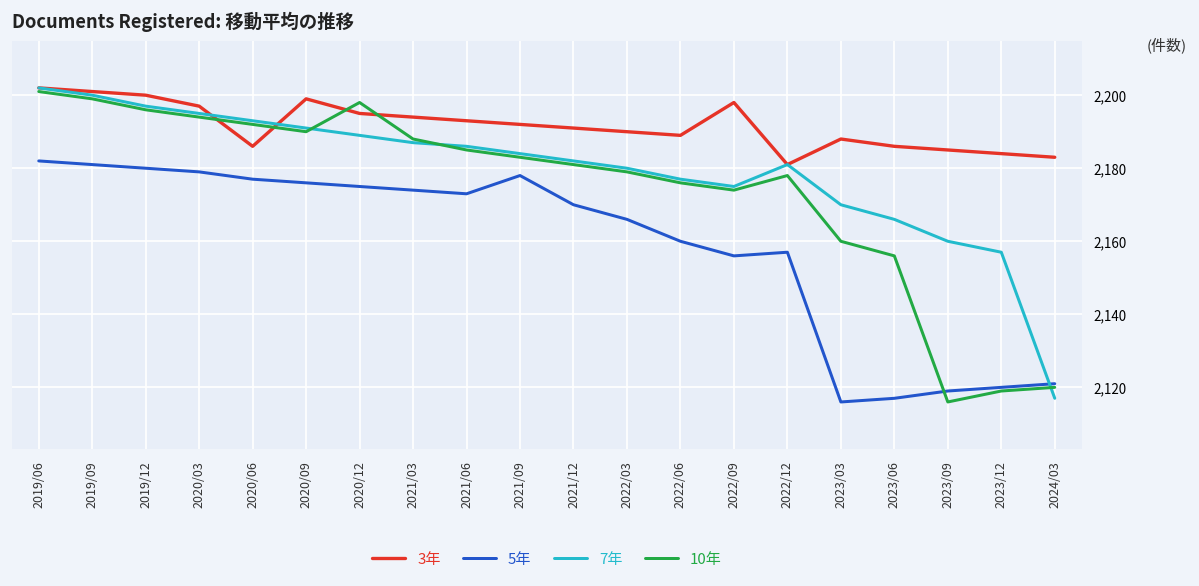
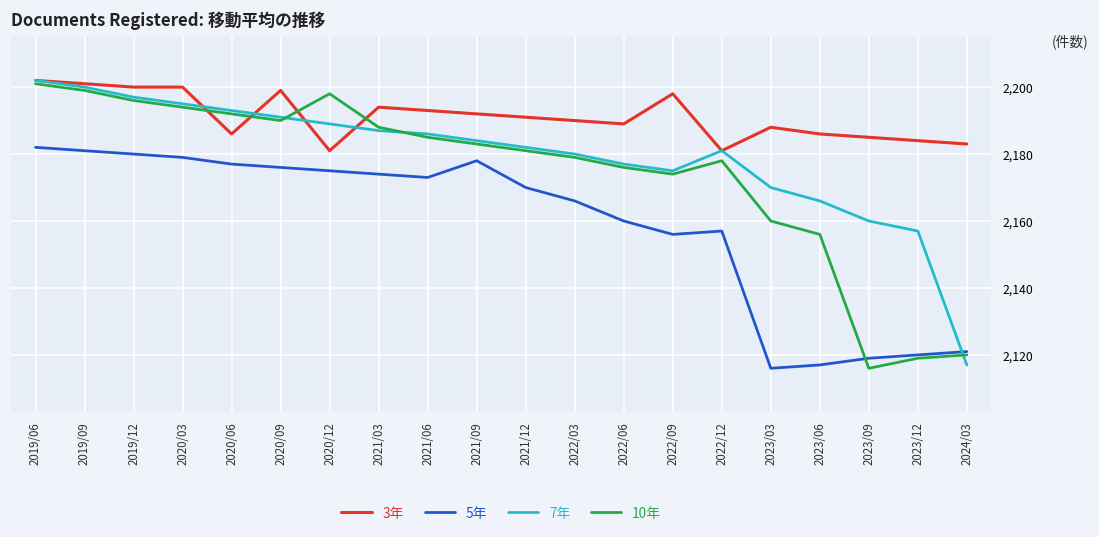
3年, 2020/03: 2,197 -> 2,200
3年, 2020/12: 2,195 -> 2,181
